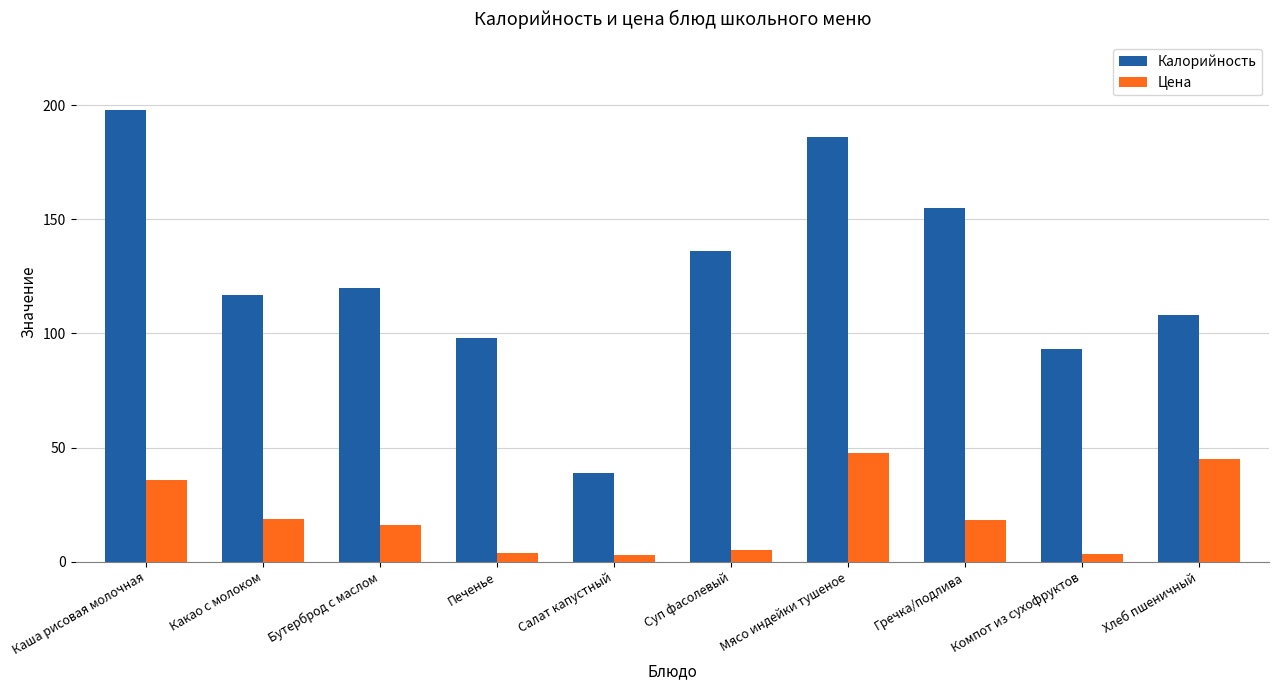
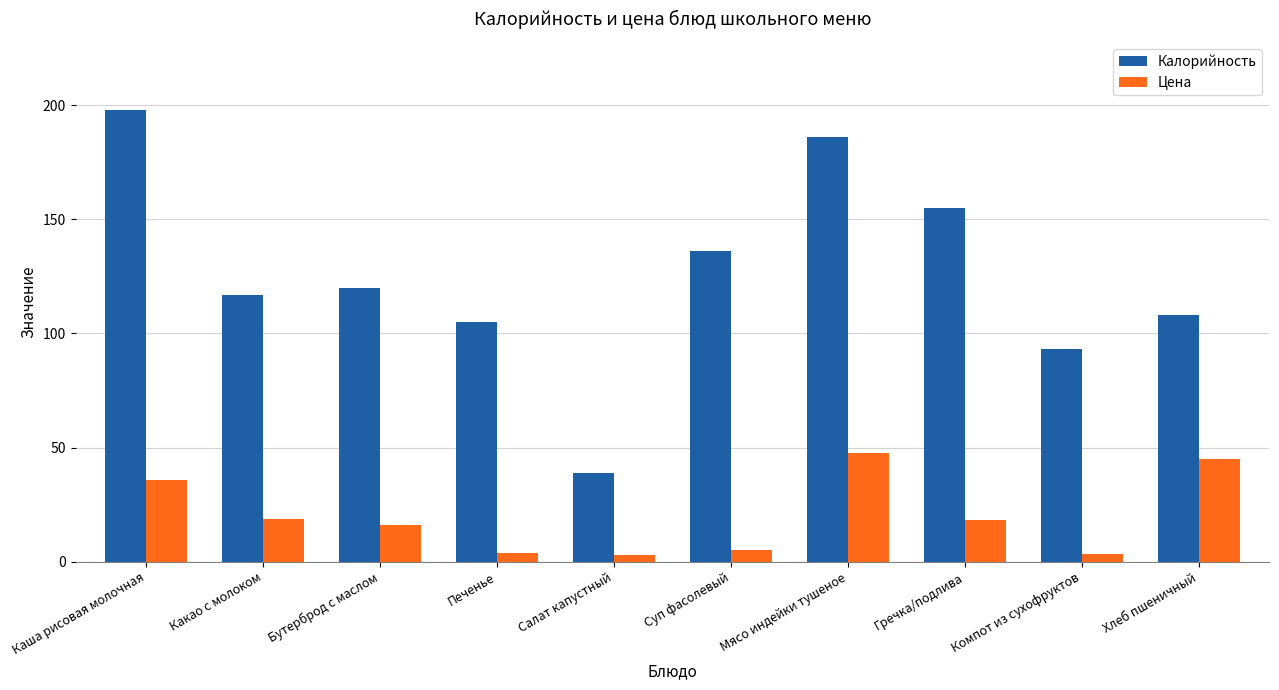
Калорийность, Печенье: 98 -> 105
